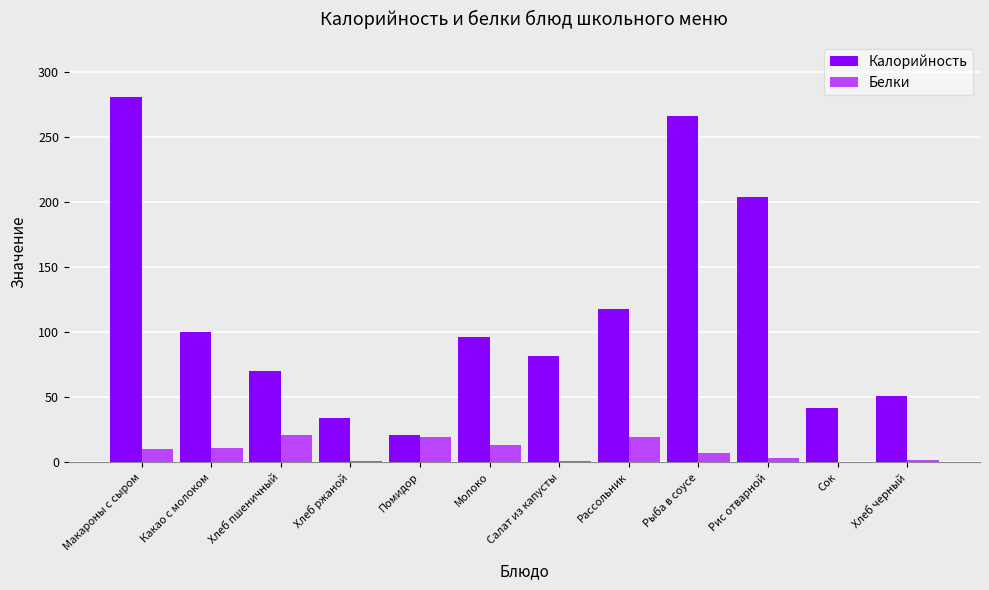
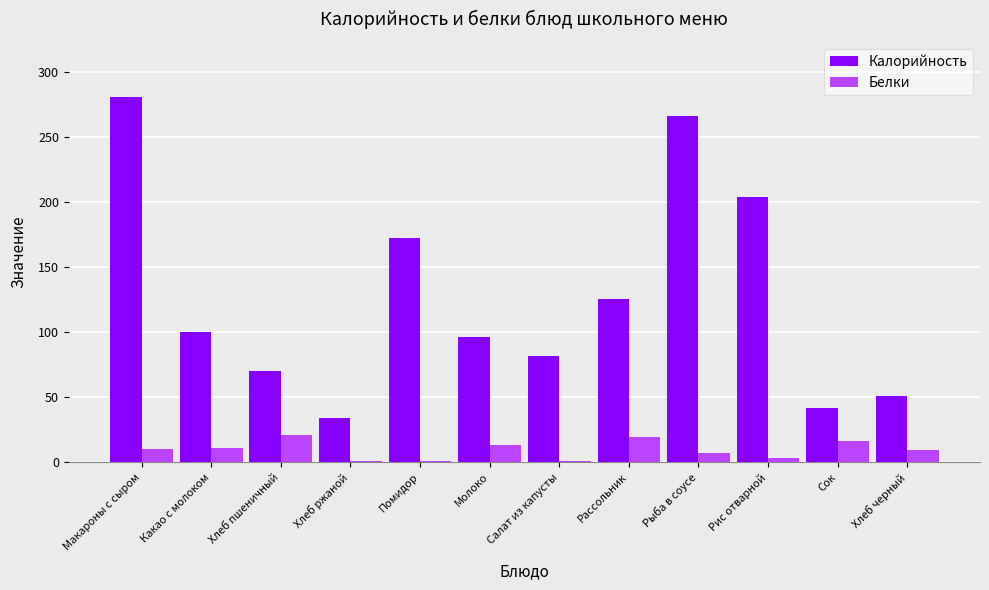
Калорийность, Помидор: 21 -> 172
Белки, Помидор: 20 -> 1
Калорийность, Рассольник: 118 -> 126
Белки, Сок: 0 -> 16
Белки, Хлеб черный: 2 -> 10
